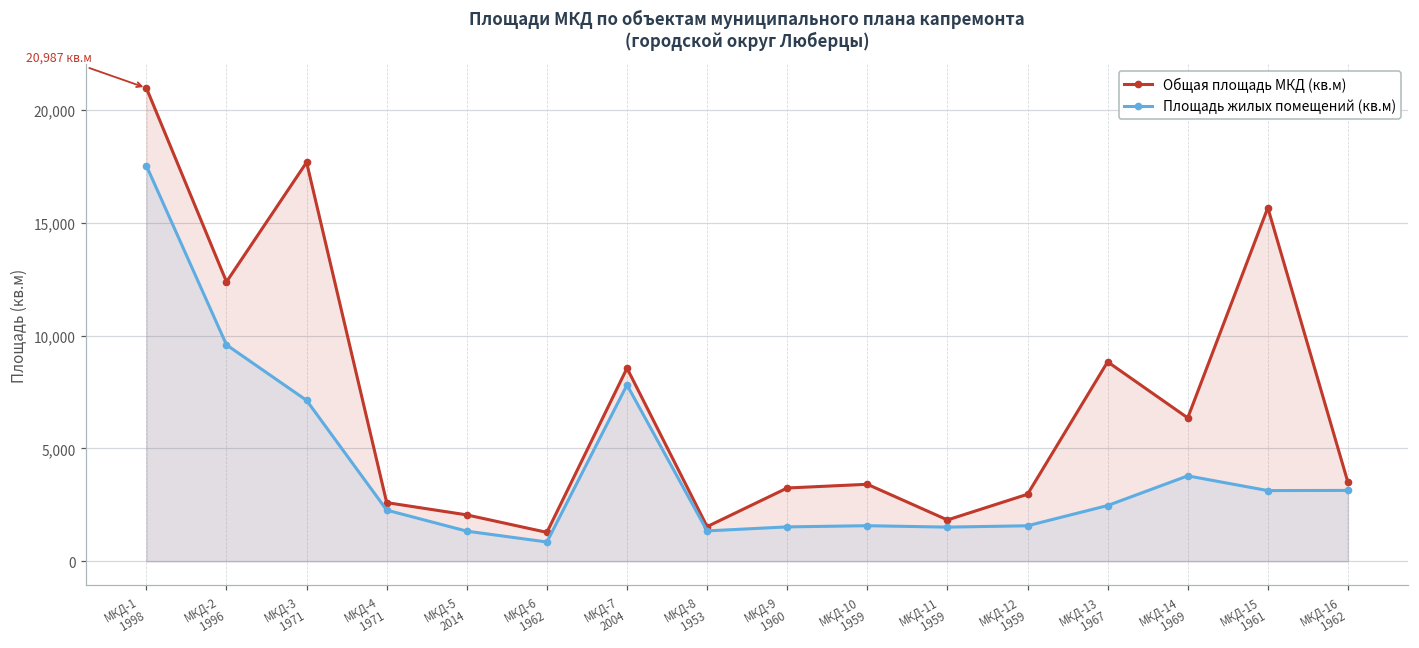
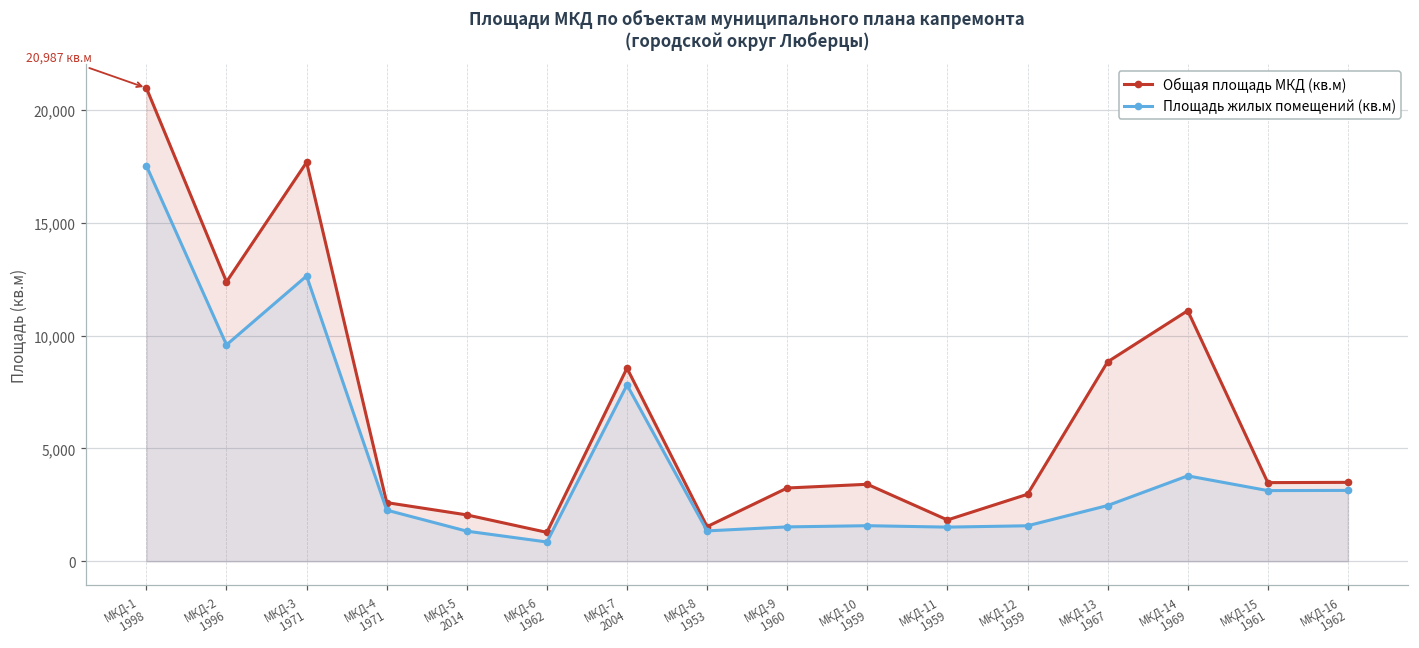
Площадь жилых помещений (кв.м), МКД-3 1971: 7,100 -> 12,700
Общая площадь МКД (кв.м), МКД-14 1969: 6,400 -> 11,100
Общая площадь МКД (кв.м), МКД-15 1961: 15,700 -> 3,500
